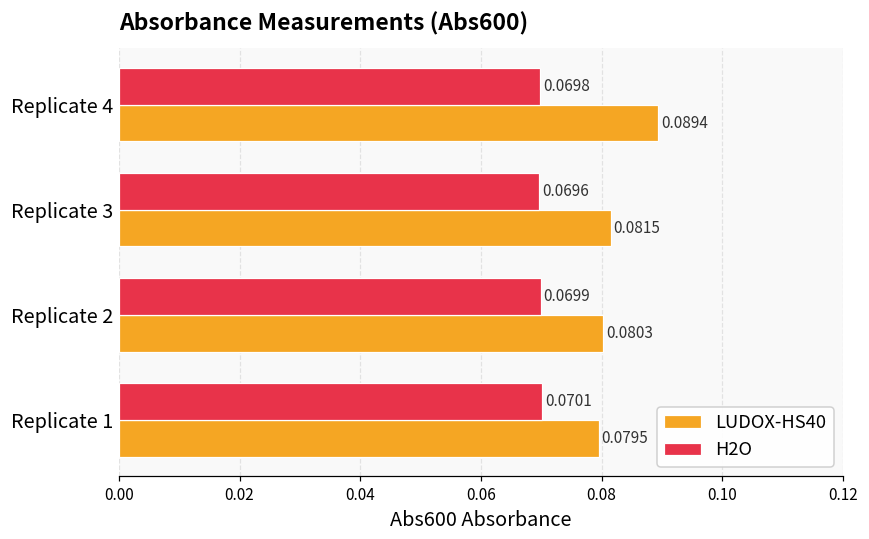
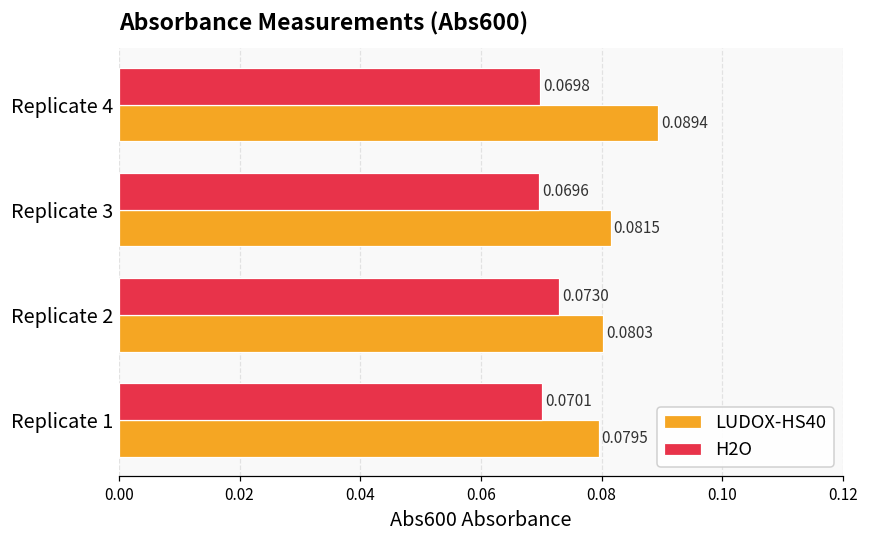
H2O, Replicate 2: 0.0699 -> 0.0730
